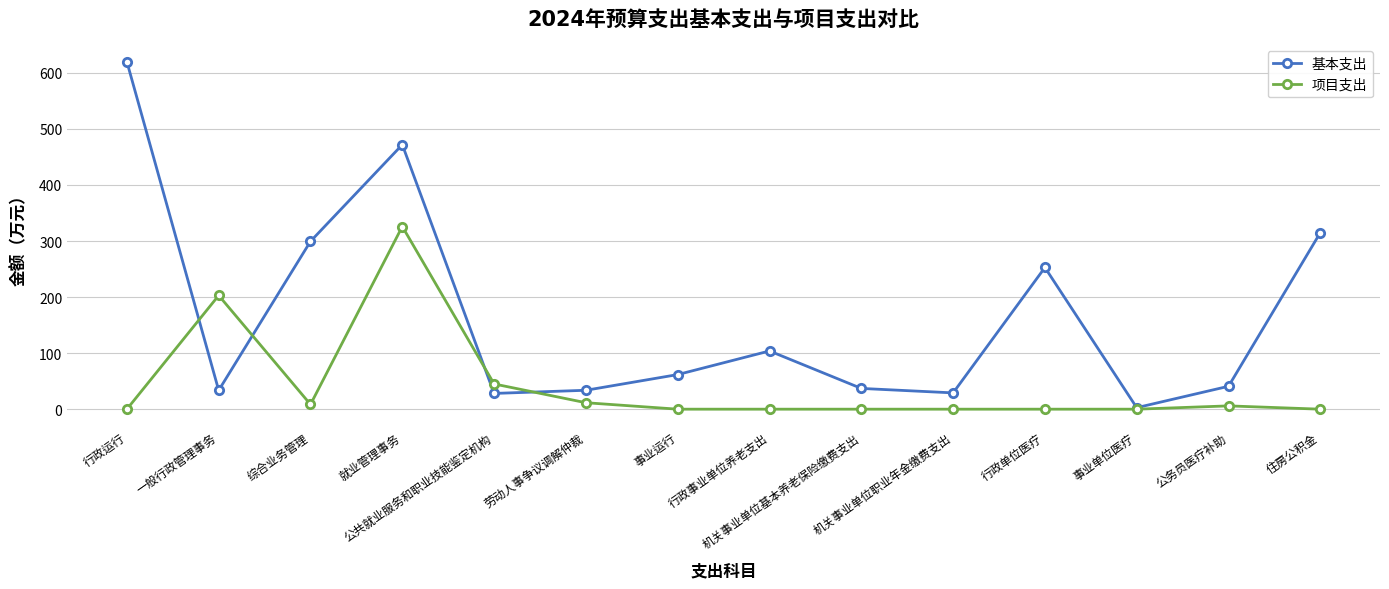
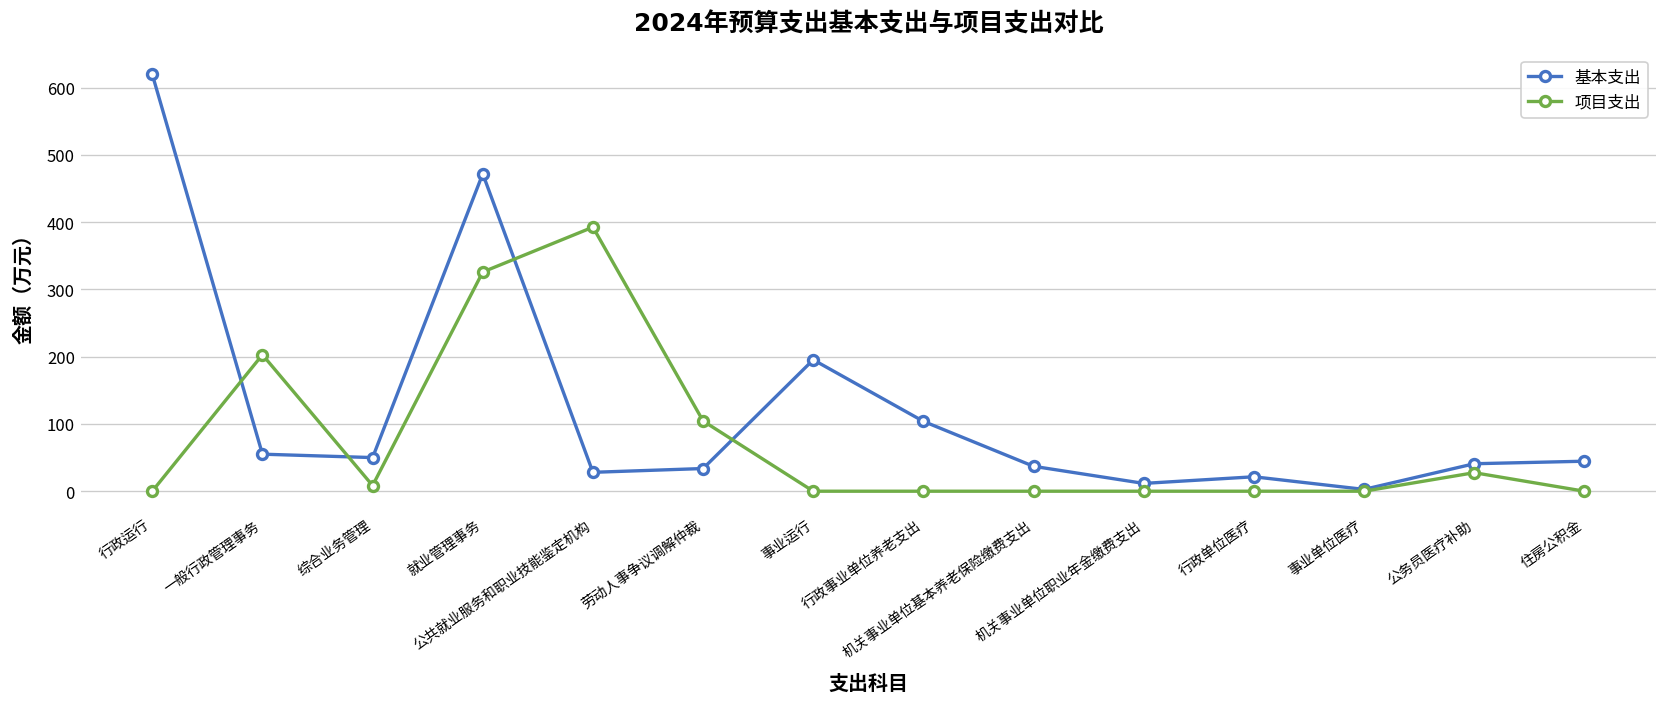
基本支出, 一般行政管理事务: 30 -> 60
基本支出, 综合业务管理: 300 -> 50
项目支出, 公共就业服务和职业技能鉴定机构: 50 -> 390
项目支出, 劳动人事争议调解仲裁: 10 -> 100
基本支出, 事业运行: 60 -> 200
基本支出, 机关事业单位职业年金缴费支出: 30 -> 10
基本支出, 行政单位医疗: 250 -> 20
项目支出, 公务员医疗补助: 10 -> 30
基本支出, 住房公积金: 310 -> 40
